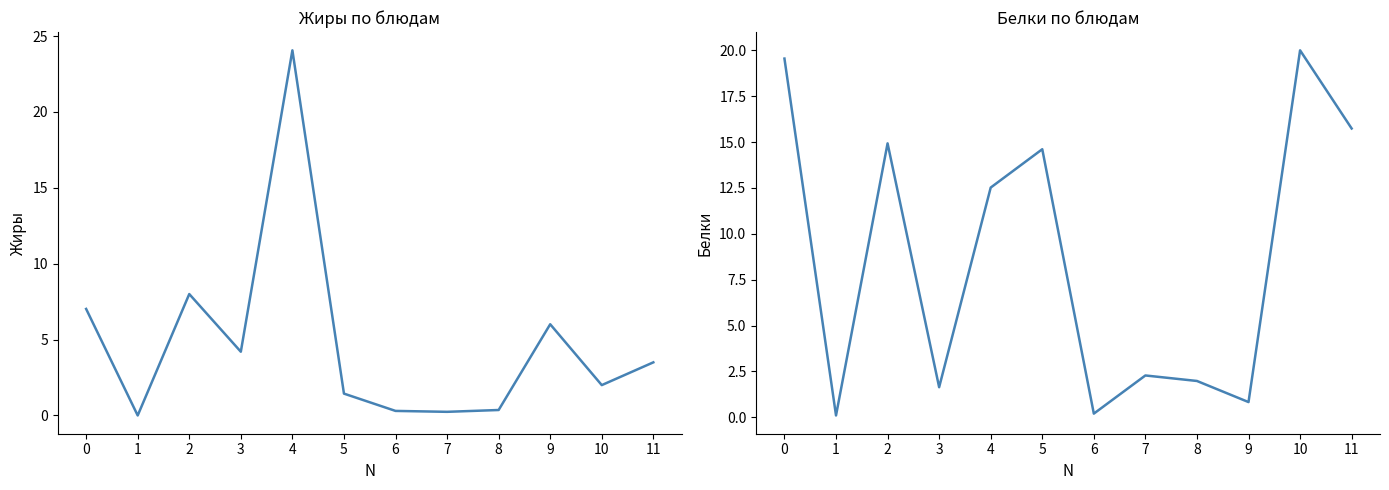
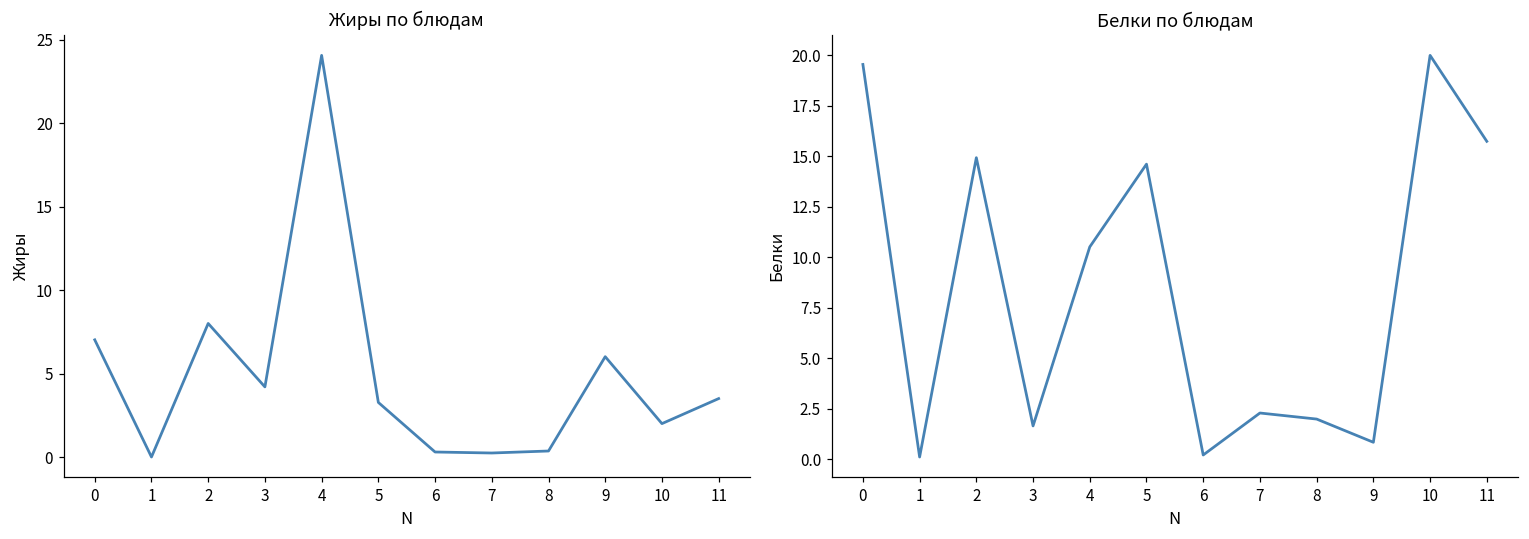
Жиры по блюдам, 5: 1.4 -> 3.3
Белки по блюдам, 4: 12.5 -> 10.5
